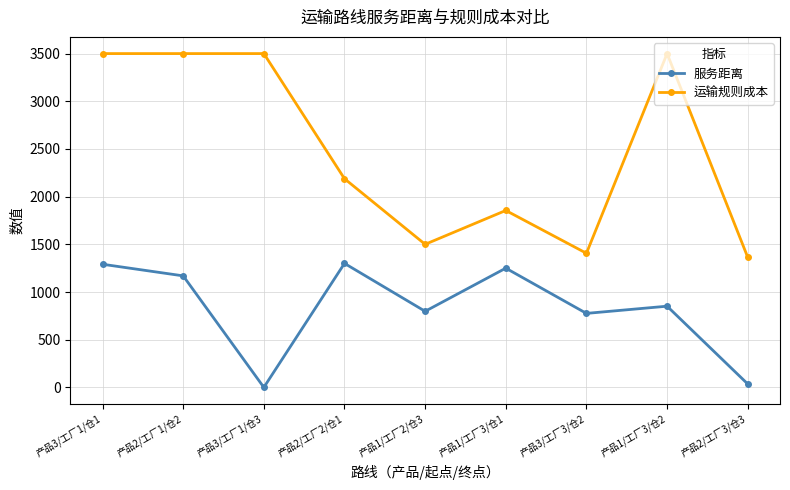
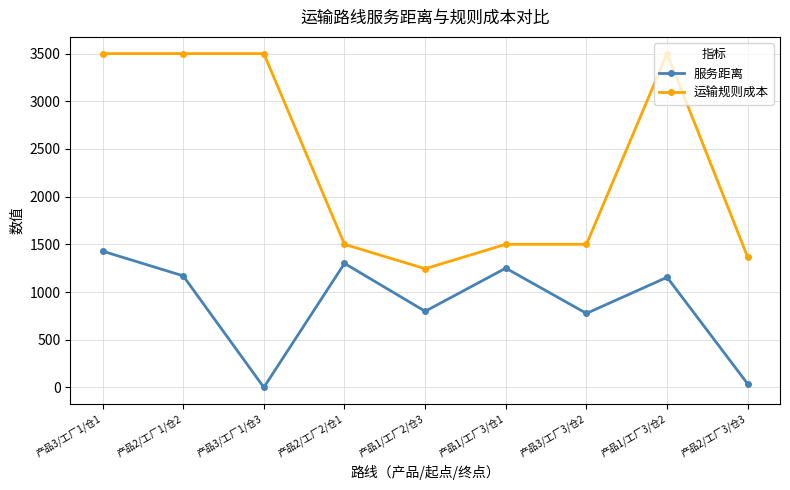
服务距离, 产品3/工厂1/仓1: 1300 -> 1400
运输规则成本, 产品2/工厂2/仓1: 2200 -> 1500
运输规则成本, 产品1/工厂2/仓3: 1500 -> 1200
运输规则成本, 产品1/工厂3/仓1: 1900 -> 1500
运输规则成本, 产品3/工厂3/仓2: 1400 -> 1500
服务距离, 产品1/工厂3/仓2: 900 -> 1200
